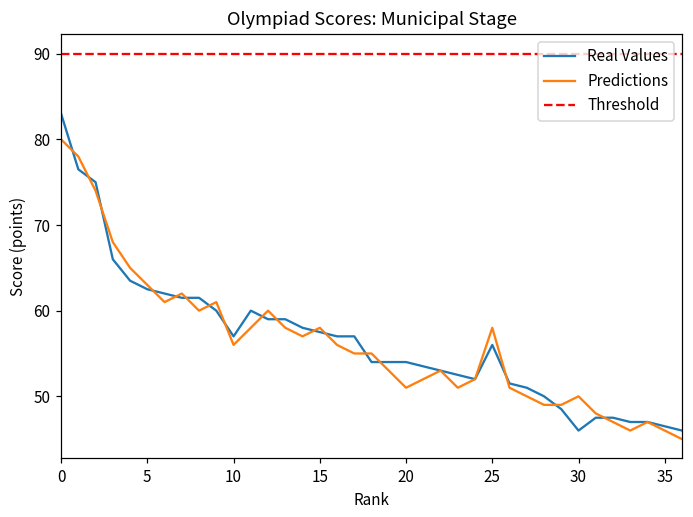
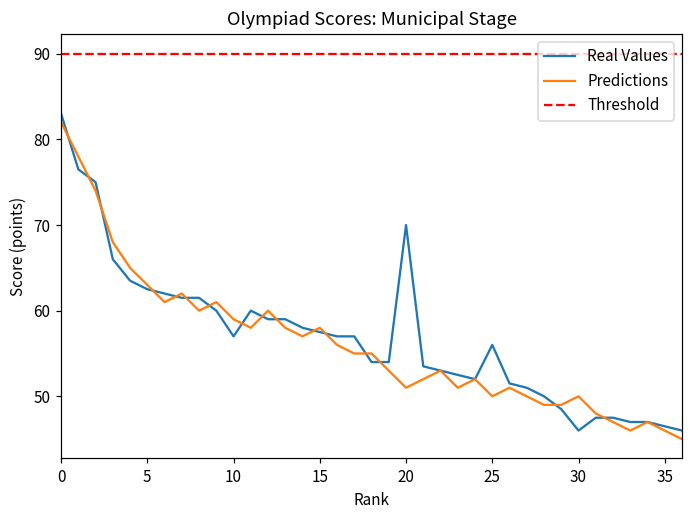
Predictions, 0: 80 -> 82
Predictions, 10: 56 -> 59
Real Values, 20: 54 -> 70
Predictions, 25: 58 -> 50
